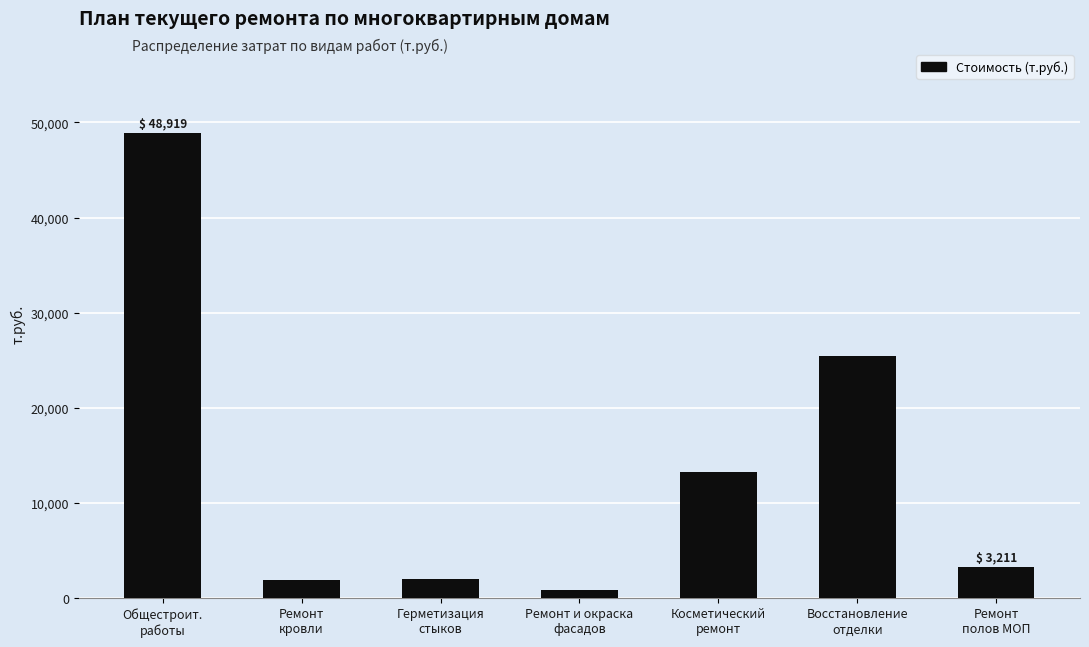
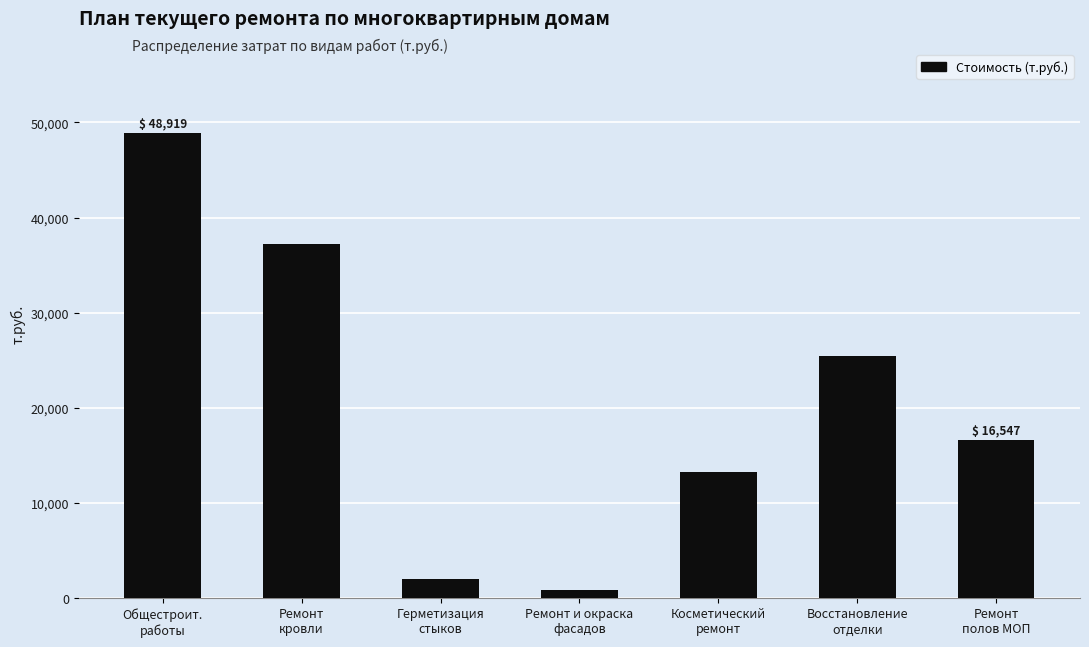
Ремонт кровли: 2,000 -> 37,000
Ремонт полов МОП: 3,211 -> 16,547
